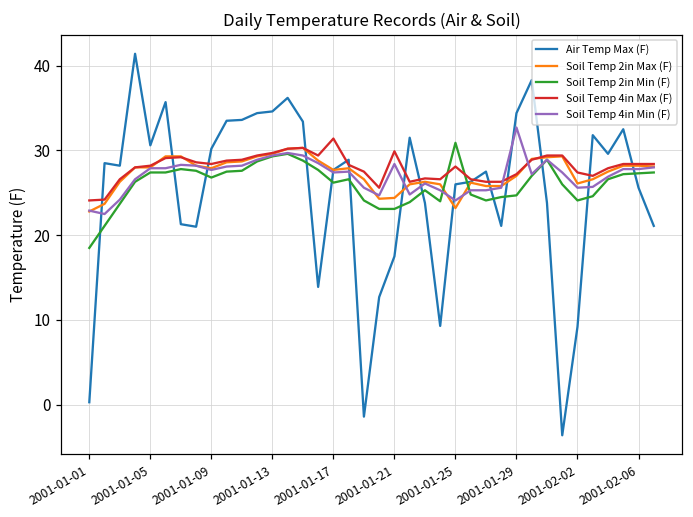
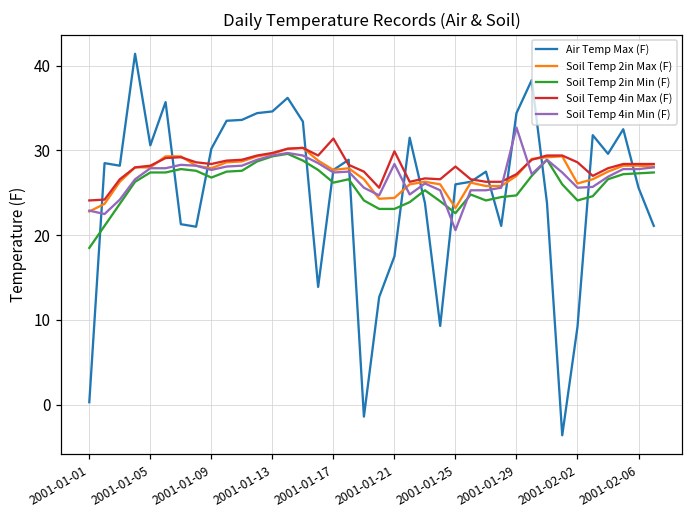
Soil Temp 2in Min (F), 2001-01-25: 31 -> 23
Soil Temp 4in Min (F), 2001-01-25: 24 -> 21
Soil Temp 4in Max (F), 2001-02-02: 27 -> 29
